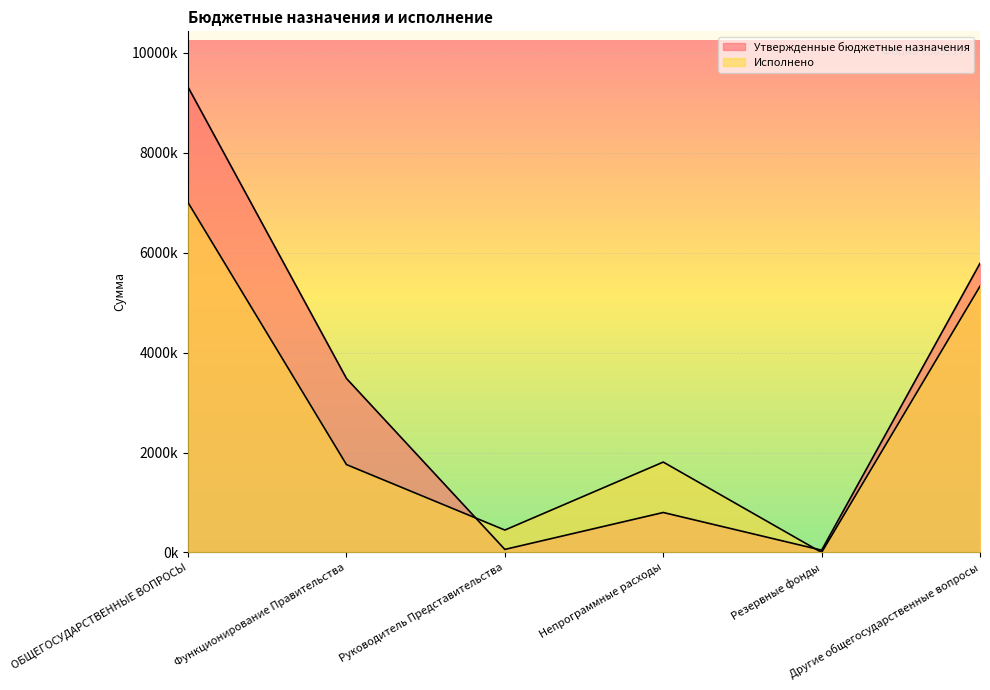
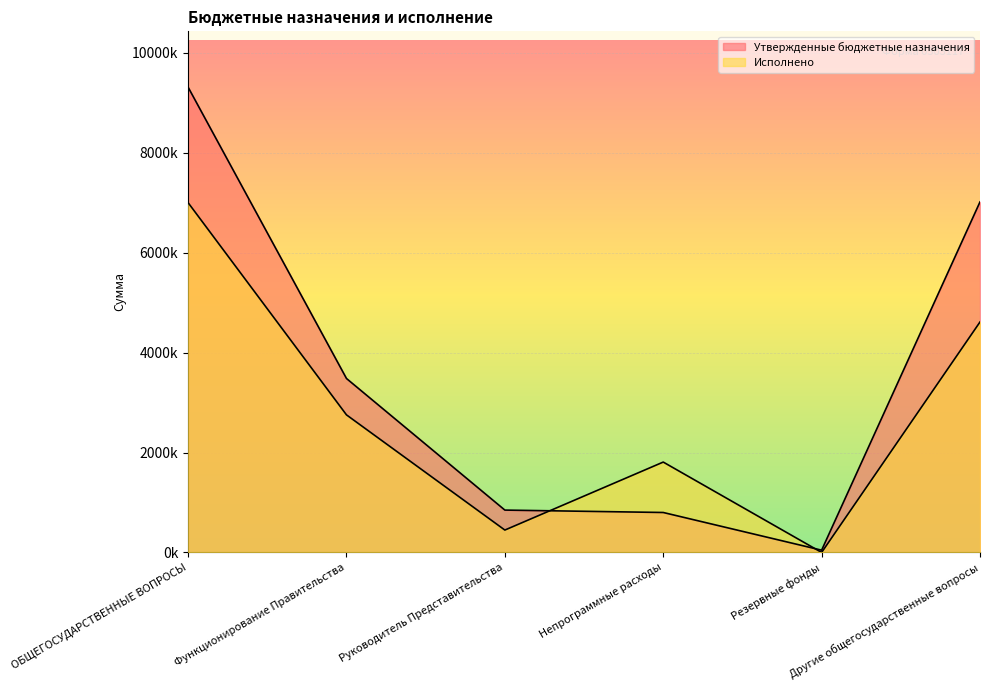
Исполнено, Функционирование Правительства: 1800000 -> 2800000
Утвержденные бюджетные назначения, Руководитель Представительства: 100000 -> 800000
Утвержденные бюджетные назначения, Другие общегосударственные вопросы: 5800000 -> 7000000
Исполнено, Другие общегосударственные вопросы: 5300000 -> 4600000
